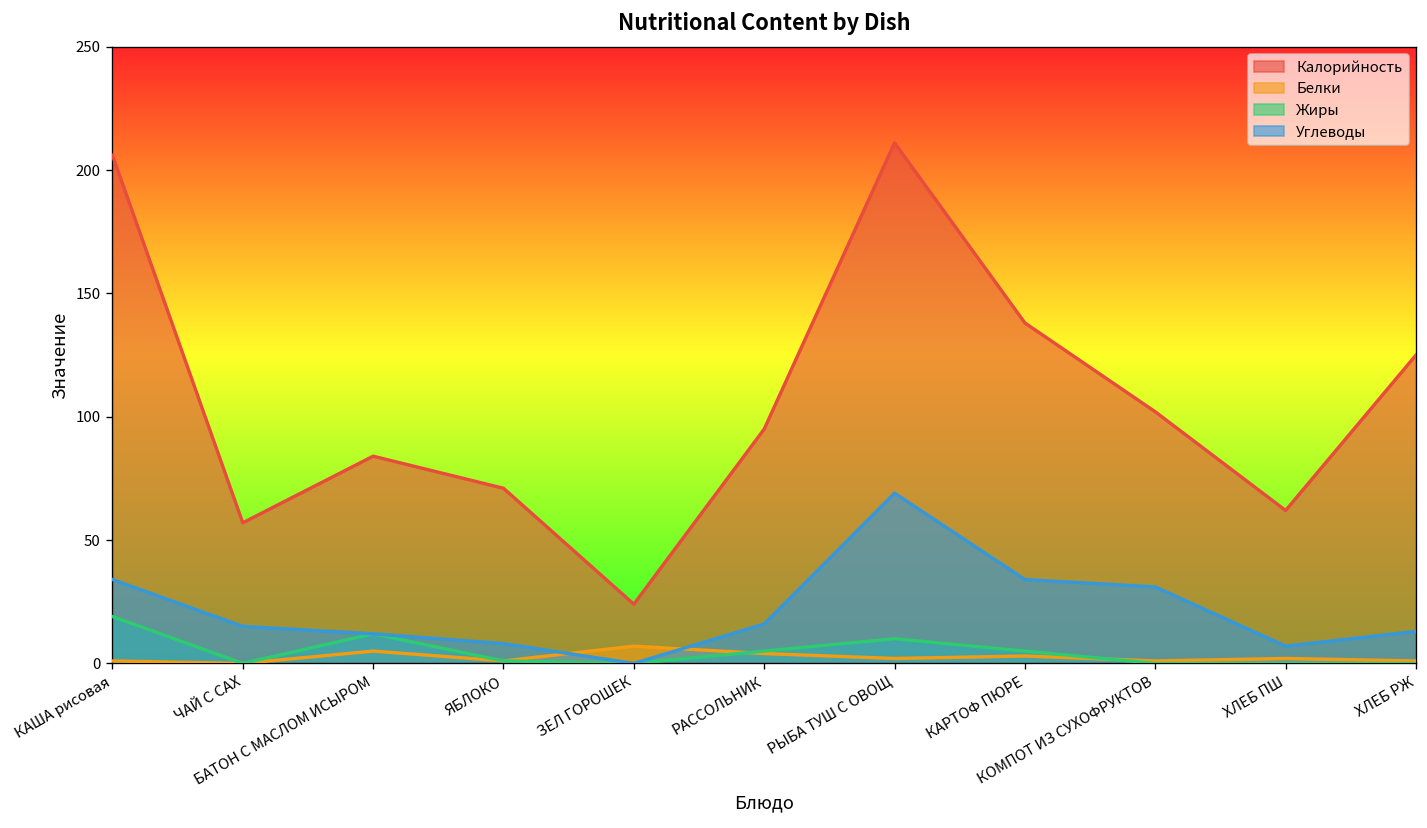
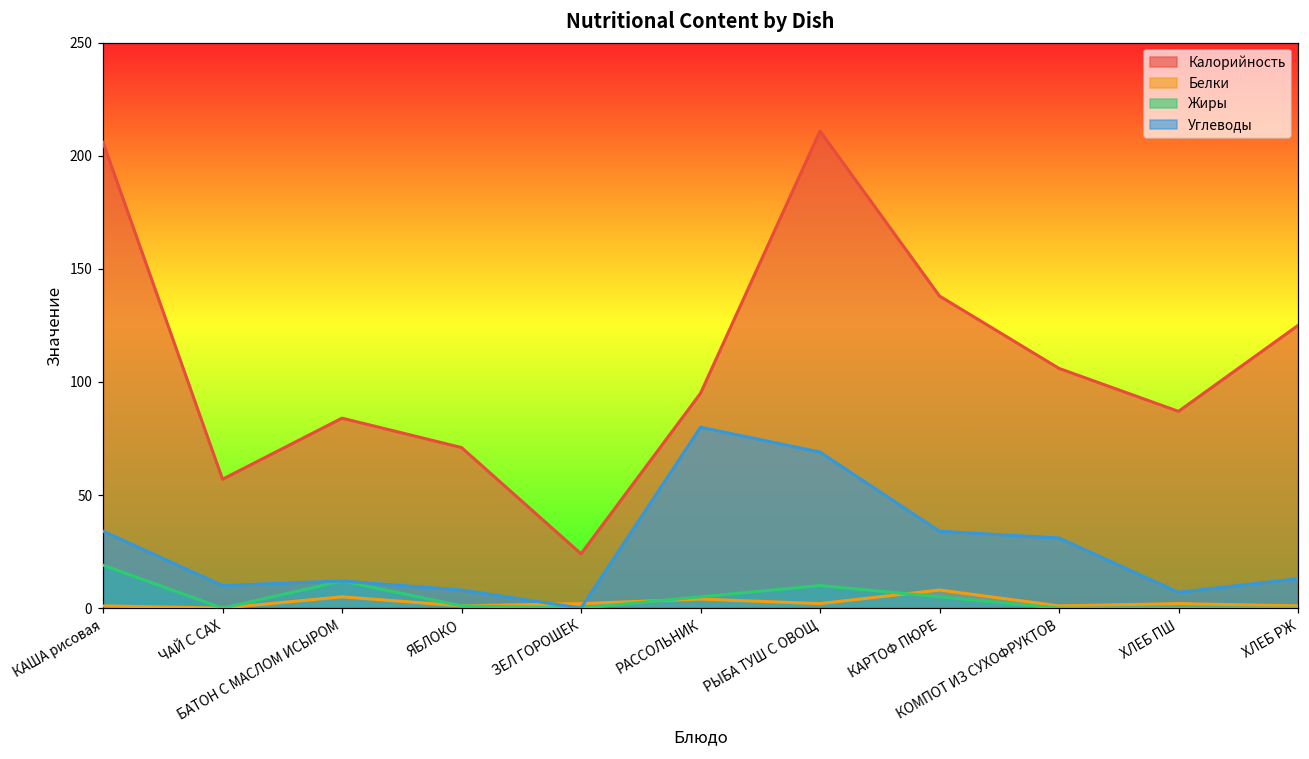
Углеводы, ЧАЙ С САХ: 15 -> 10
Белки, ЗЕЛ ГОРОШЕК: 7 -> 2
Углеводы, РАССОЛЬНИК: 16 -> 80
Белки, КАРТОФ ПЮРЕ: 3 -> 8
Калорийность, КОМПОТ ИЗ СУХОФРУКТОВ: 102 -> 106
Калорийность, ХЛЕБ ПШ: 62 -> 87
